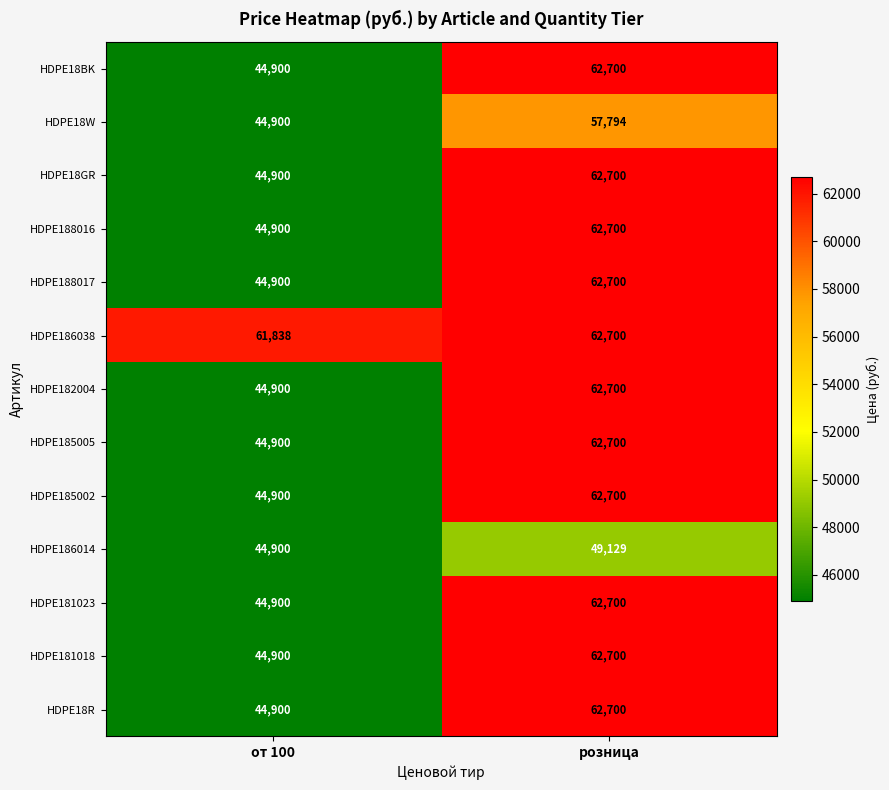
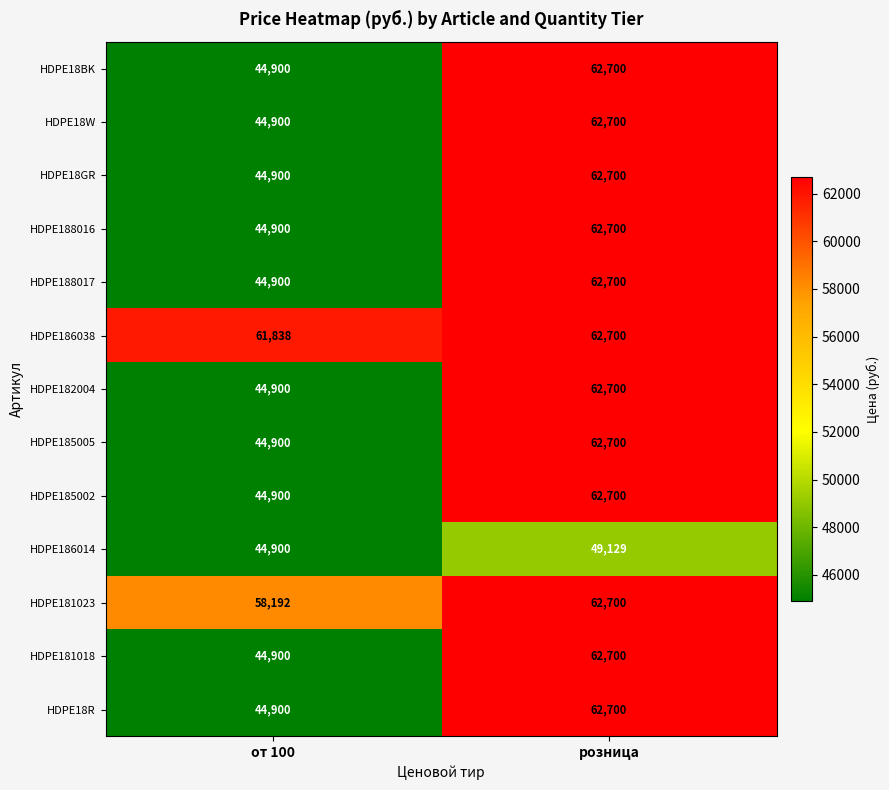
HDPE18W, розница: 57,794 -> 62,700
HDPE181023, от 100: 44,900 -> 58,192
